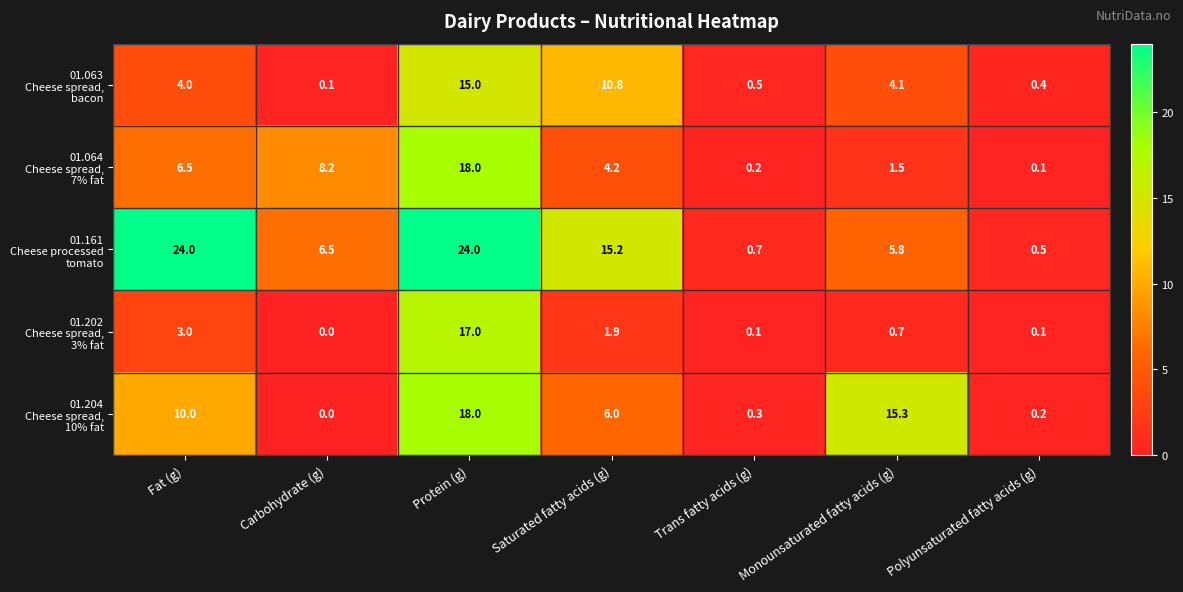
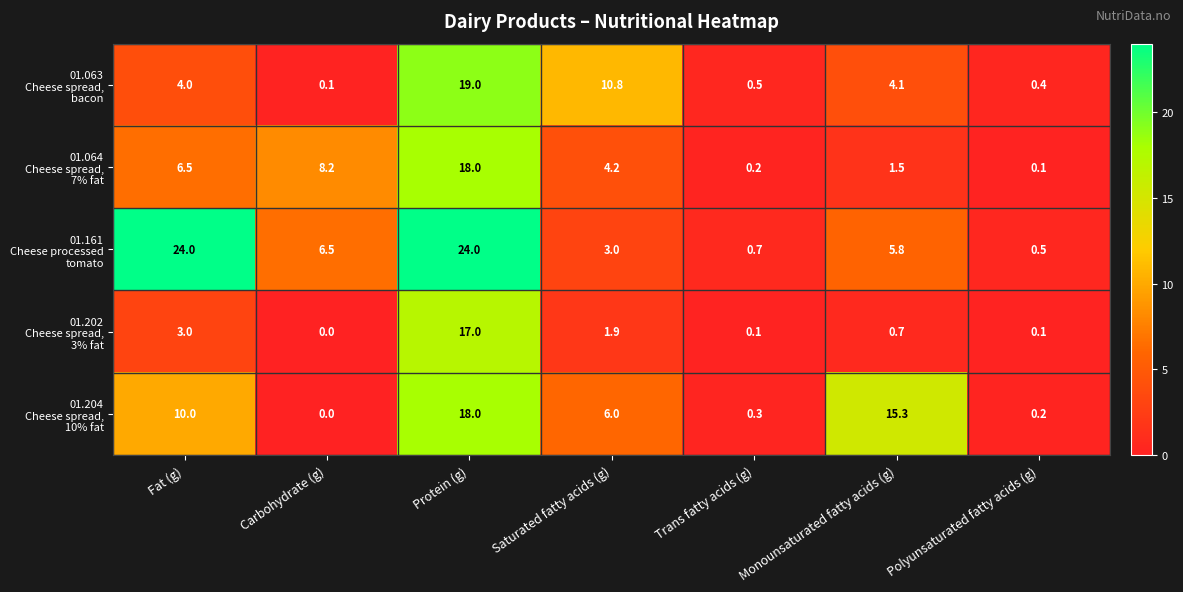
01.063 Cheese spread, bacon, Protein (g): 15.0 -> 19.0
01.161 Cheese processed tomato, Saturated fatty acids (g): 15.2 -> 3.0
